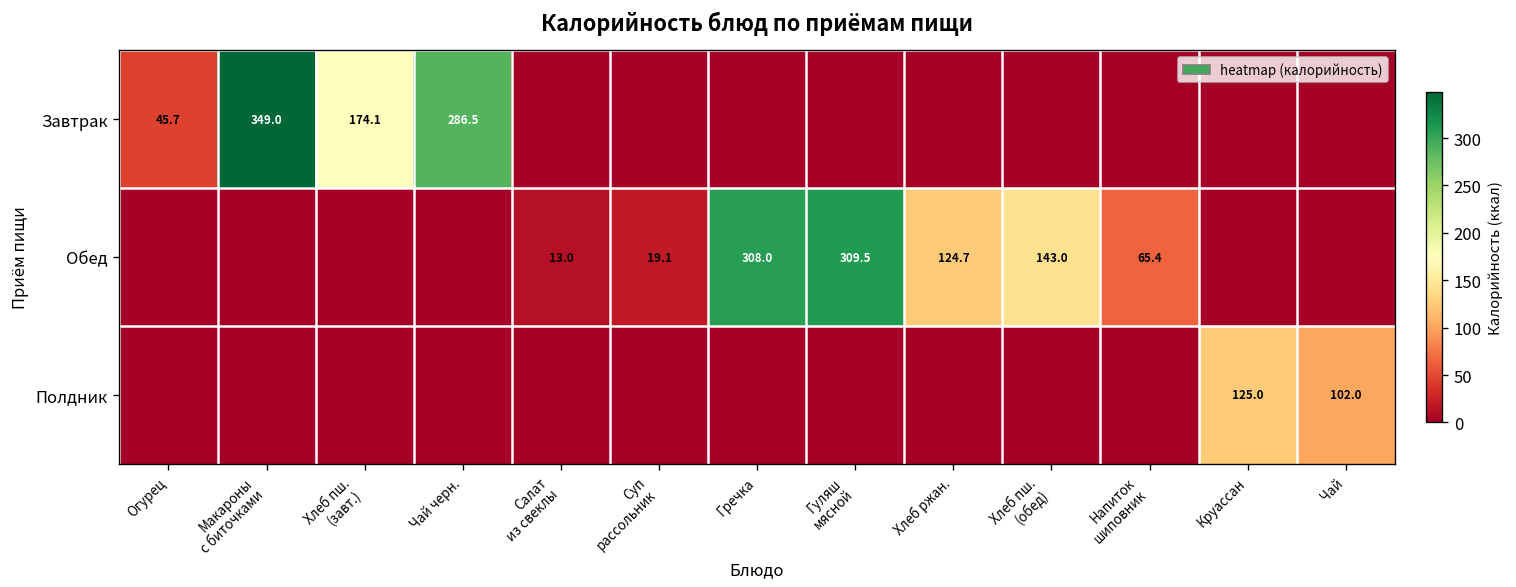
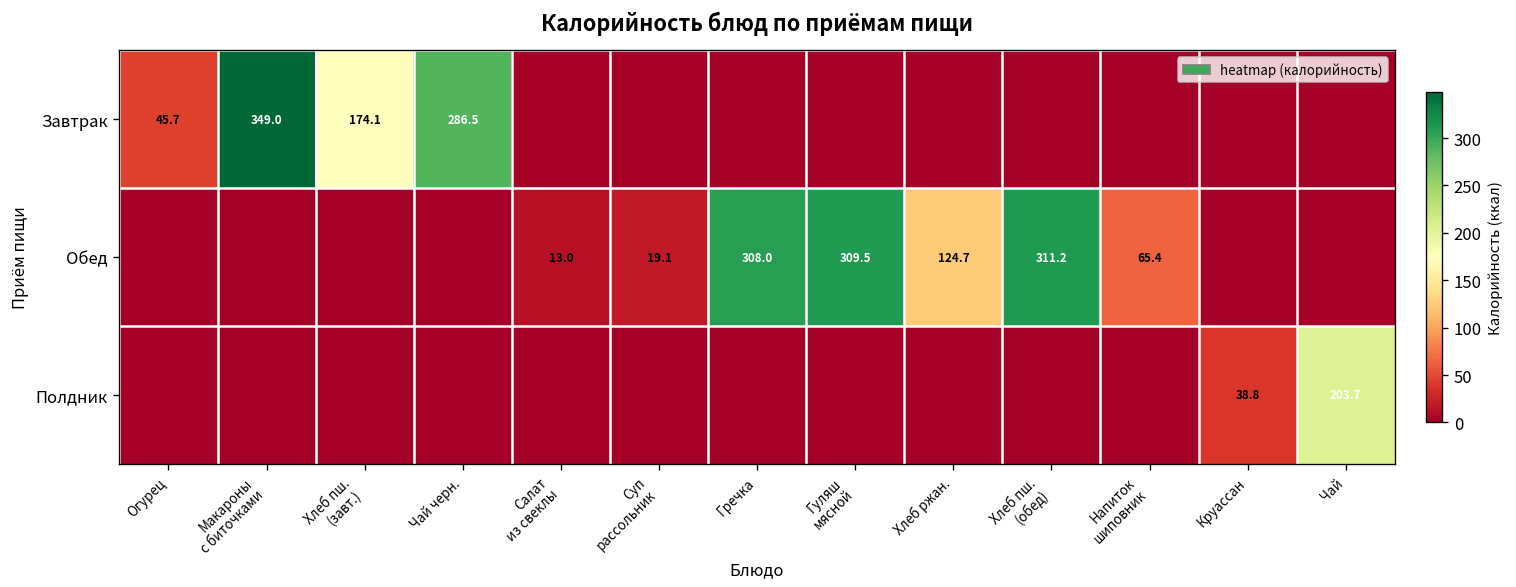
Обед, Хлеб пш. (обед): 143.0 -> 311.2
Полдник, Круассан: 125.0 -> 38.8
Полдник, Чай: 102.0 -> 203.7
